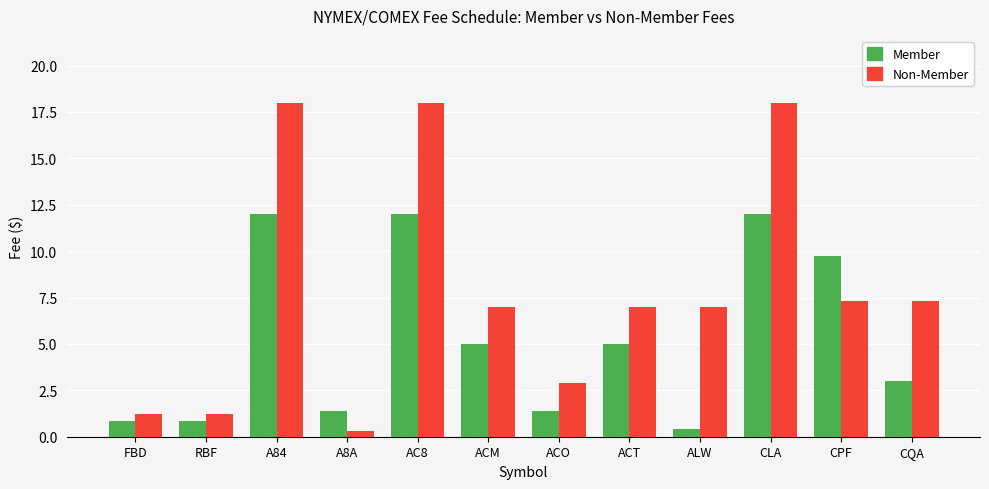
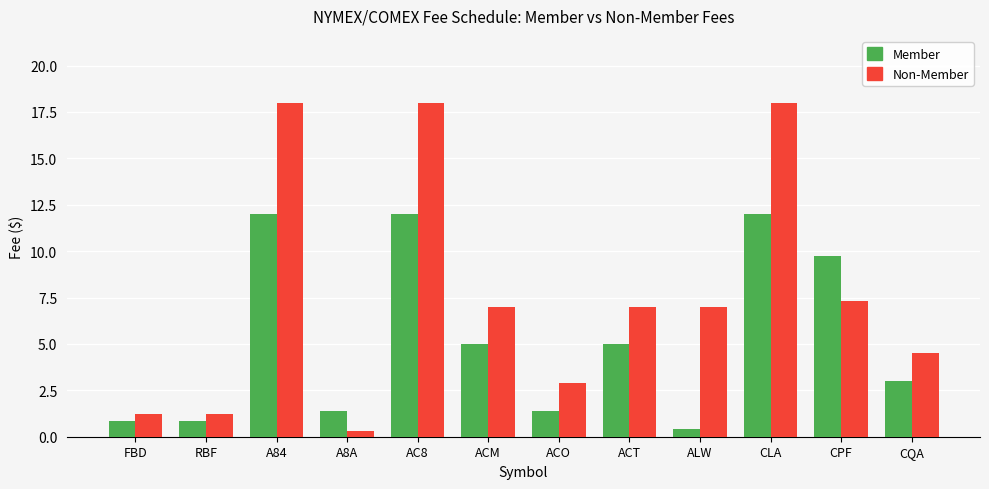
Non-Member, CQA: 7.3 -> 4.5
